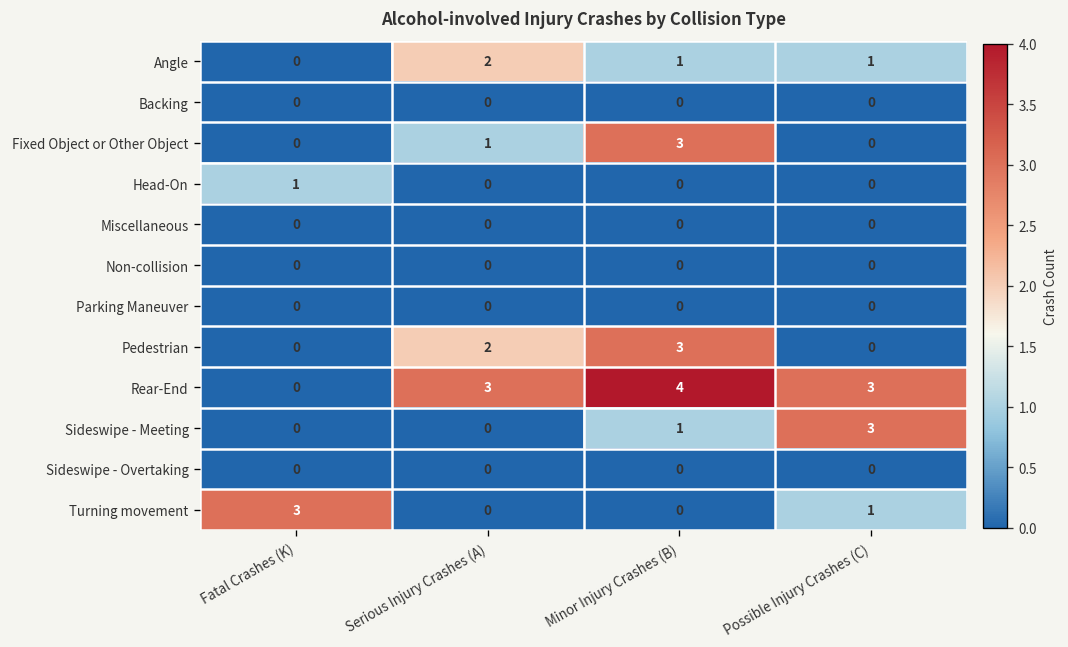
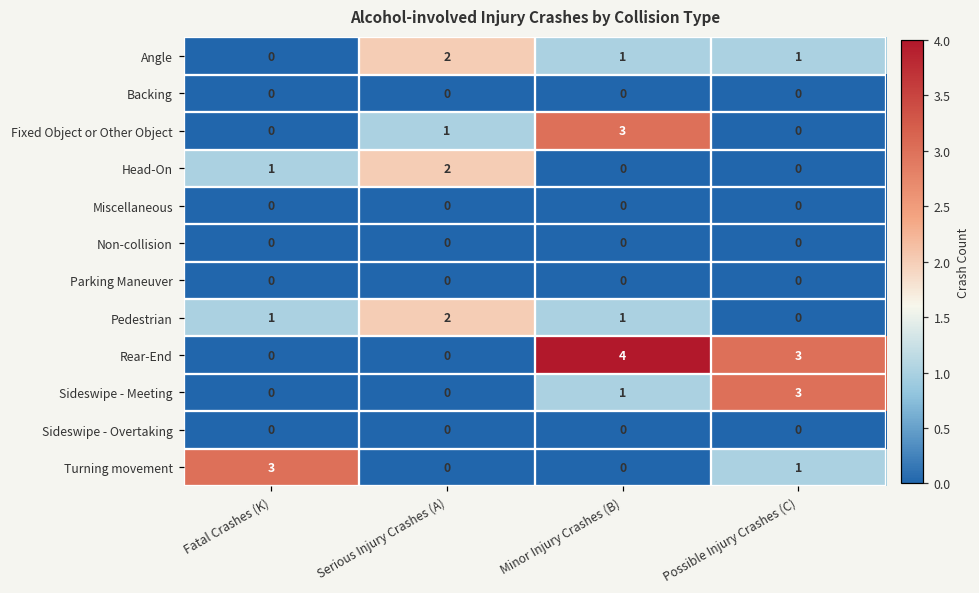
Head-On, Serious Injury Crashes (A): 0 -> 2
Pedestrian, Fatal Crashes (K): 0 -> 1
Pedestrian, Minor Injury Crashes (B): 3 -> 1
Rear-End, Serious Injury Crashes (A): 3 -> 0
